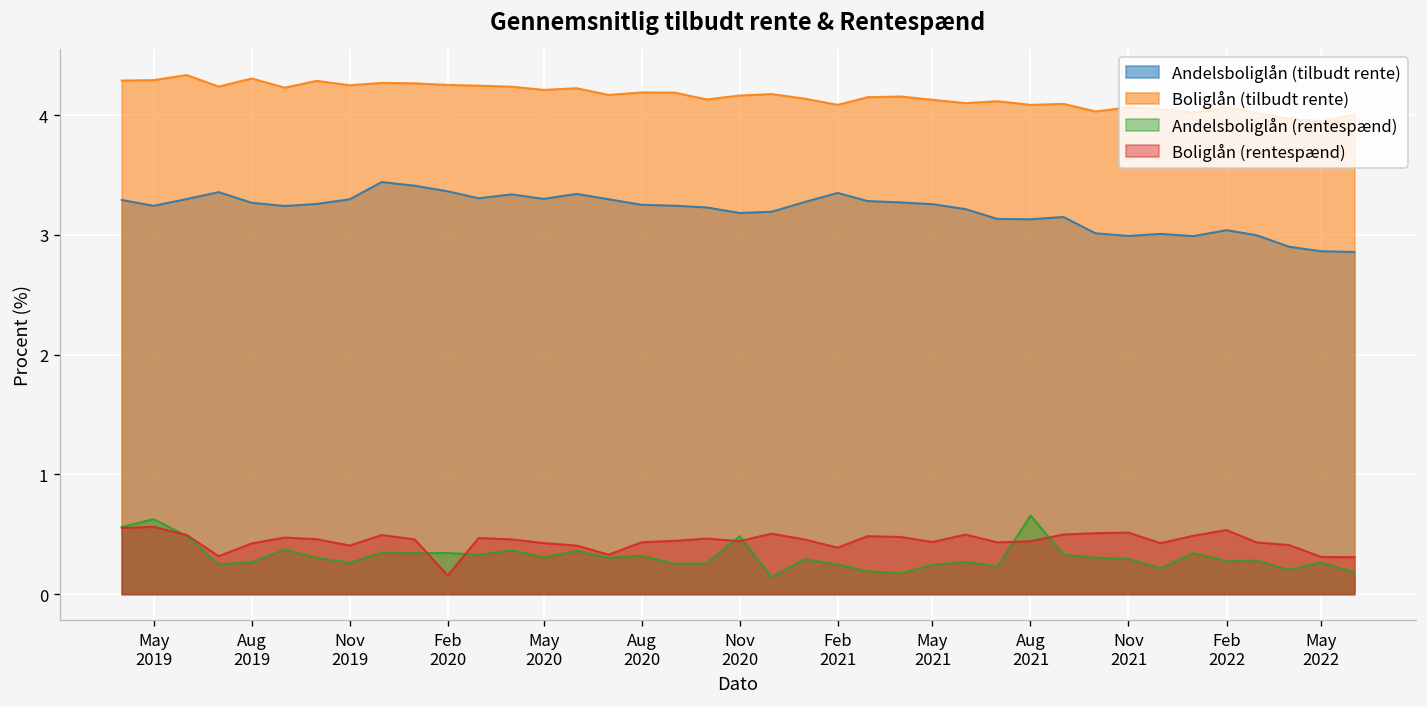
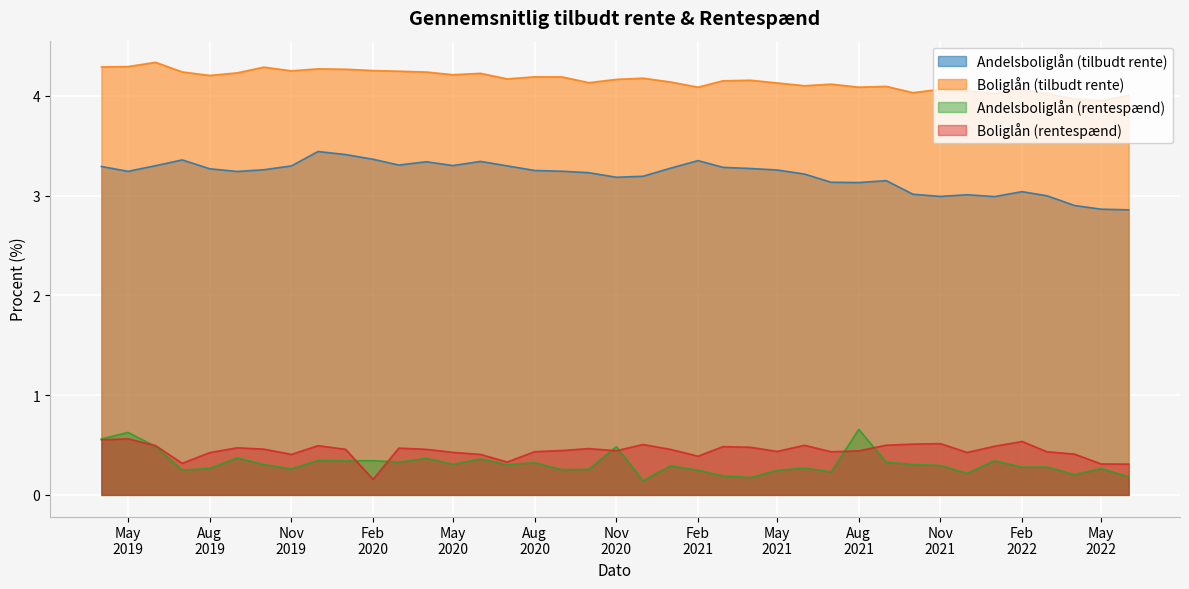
Boliglån (tilbudt rente), Aug 2019: 4.3 -> 4.2
